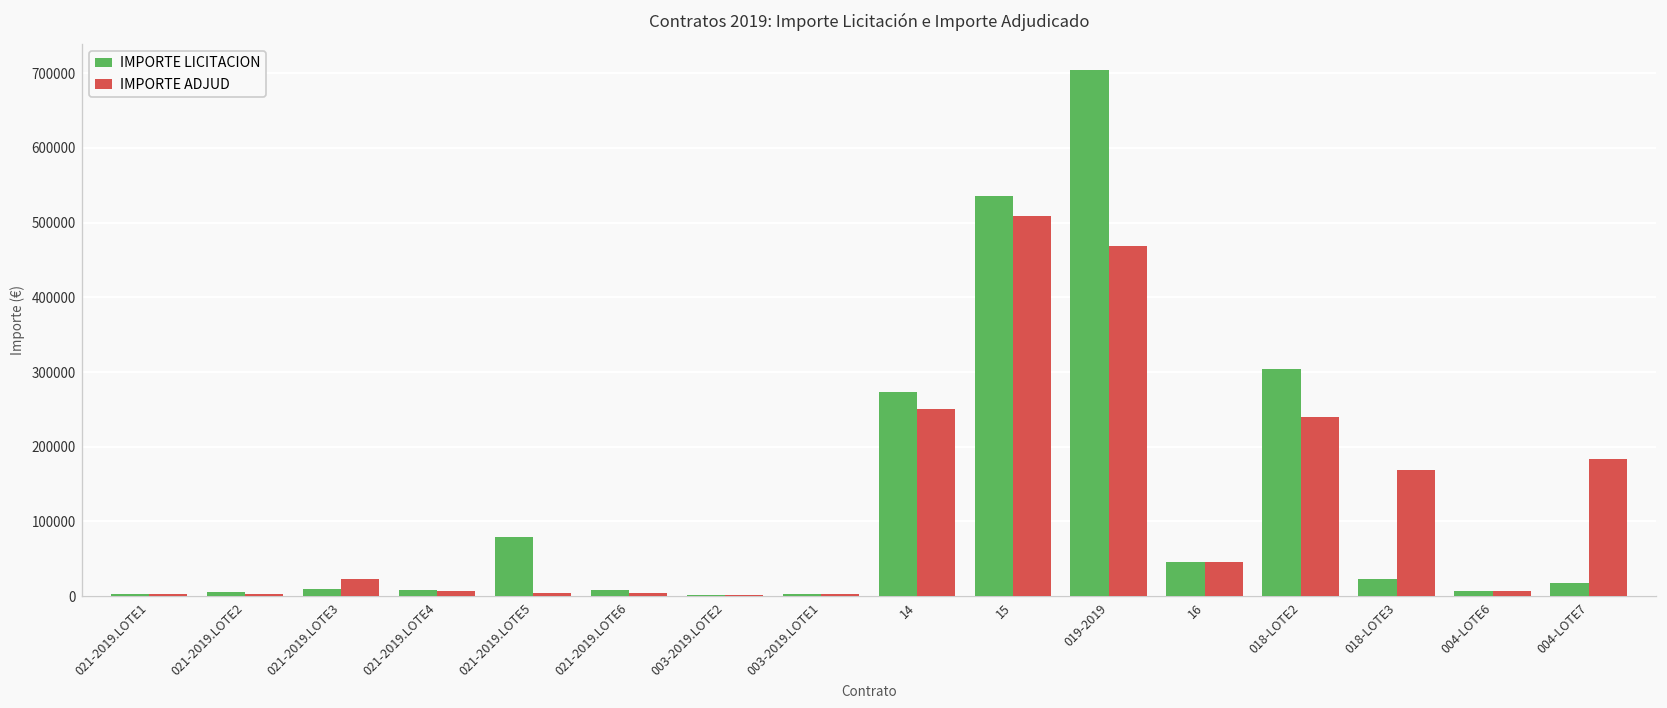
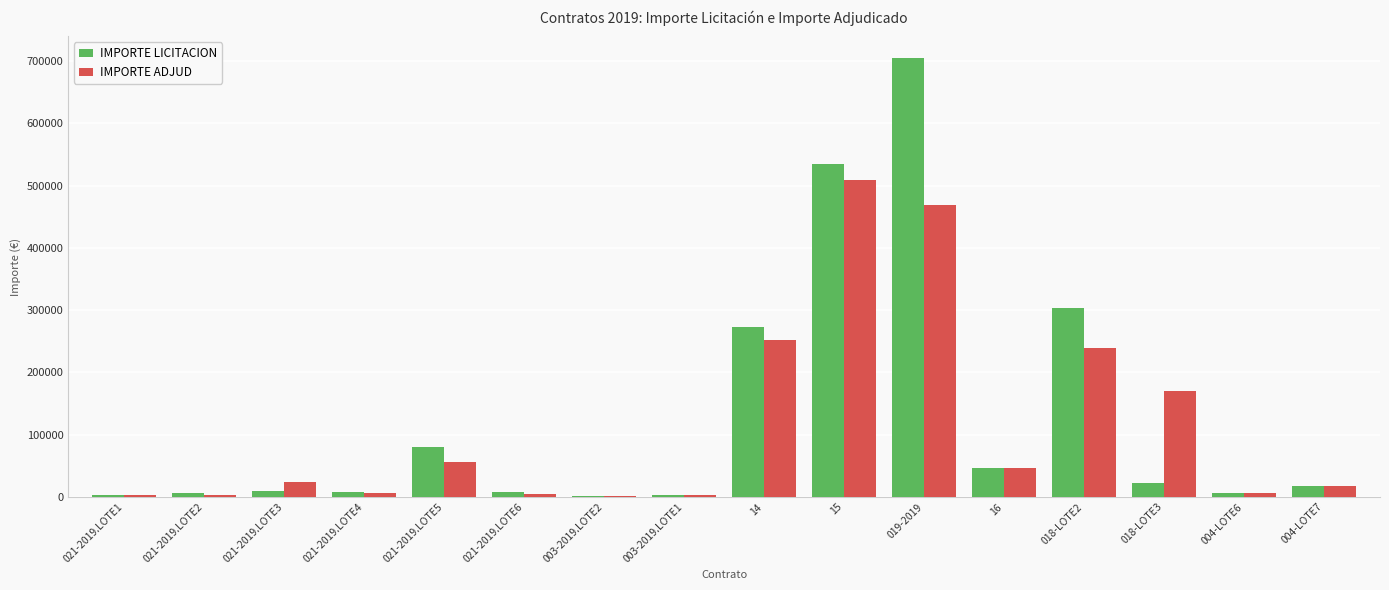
IMPORTE ADJUD, 021-2019.LOTE5: 0 -> 60000
IMPORTE ADJUD, 004-LOTE7: 180000 -> 20000
